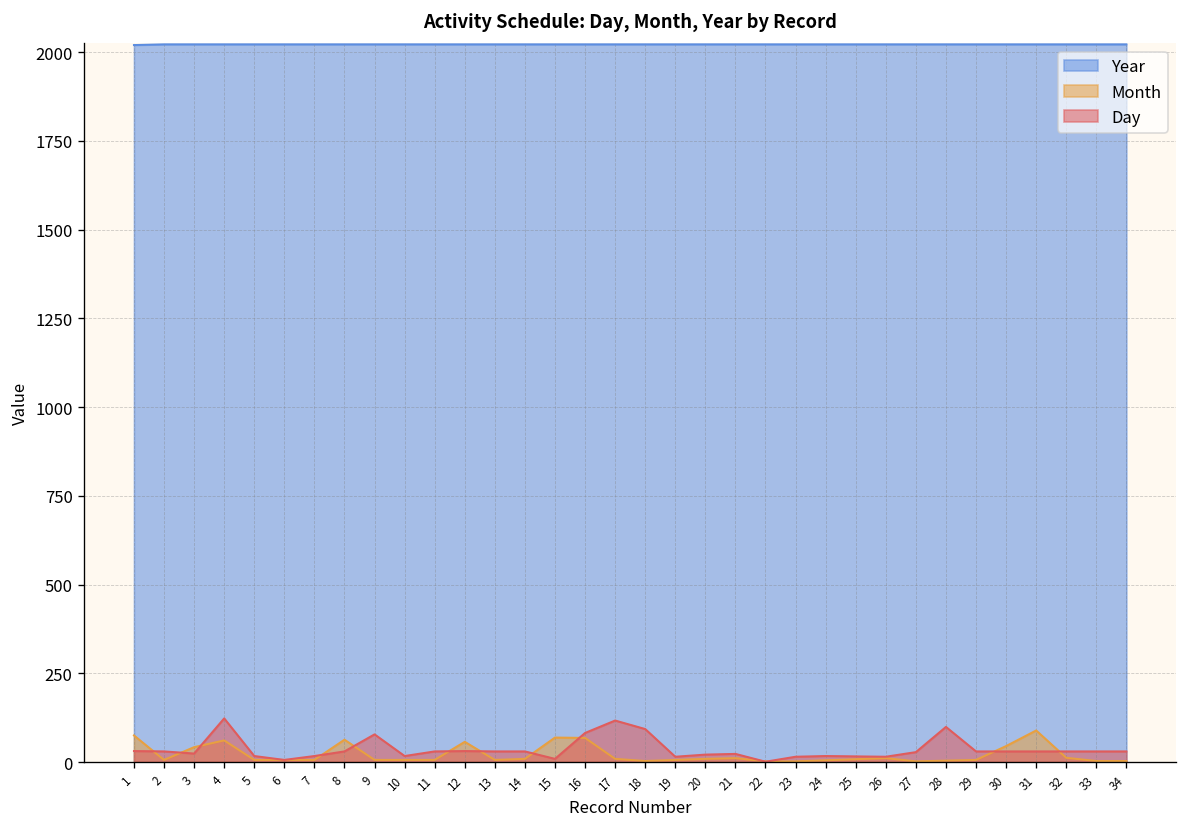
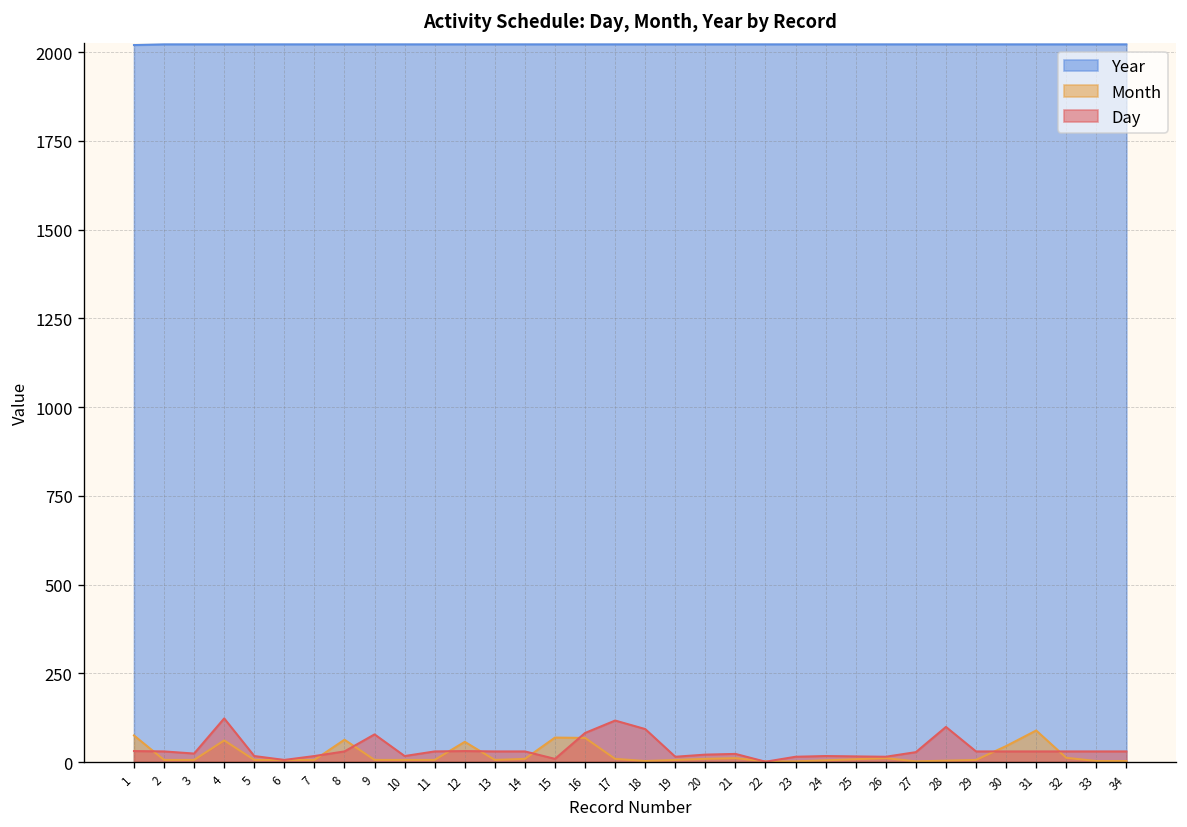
Month, 3: 40 -> 10
